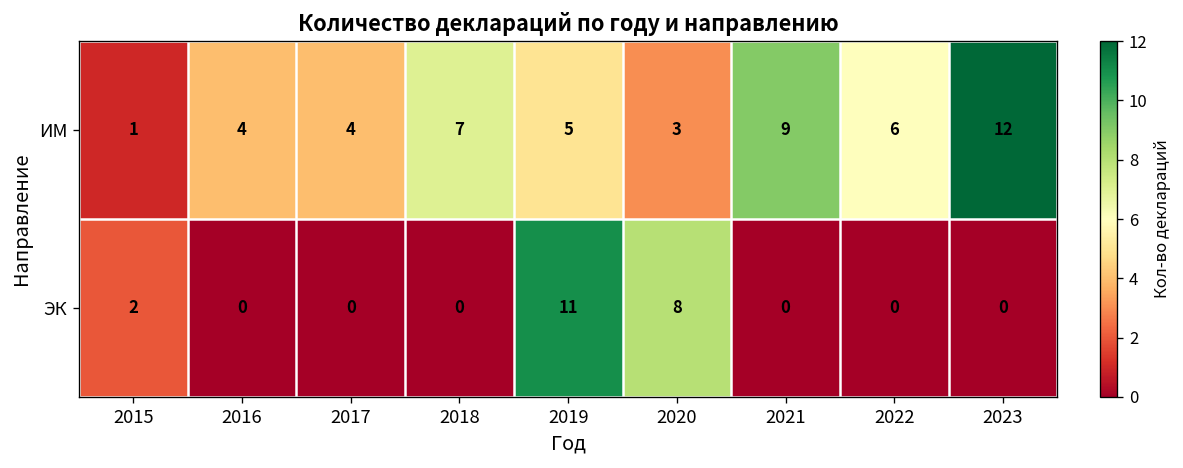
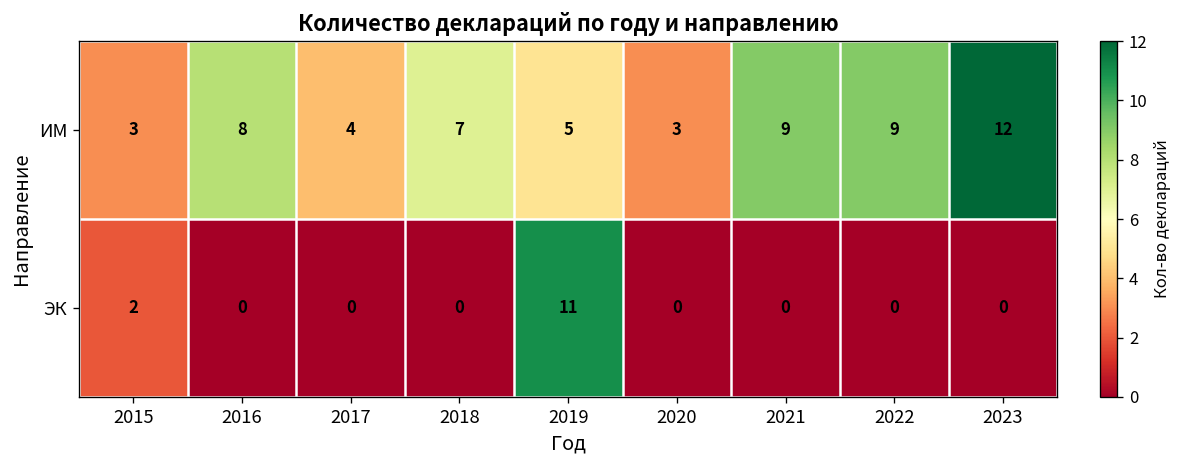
ИМ, 2015: 1 -> 3
ИМ, 2016: 4 -> 8
ИМ, 2022: 6 -> 9
ЭК, 2020: 8 -> 0
